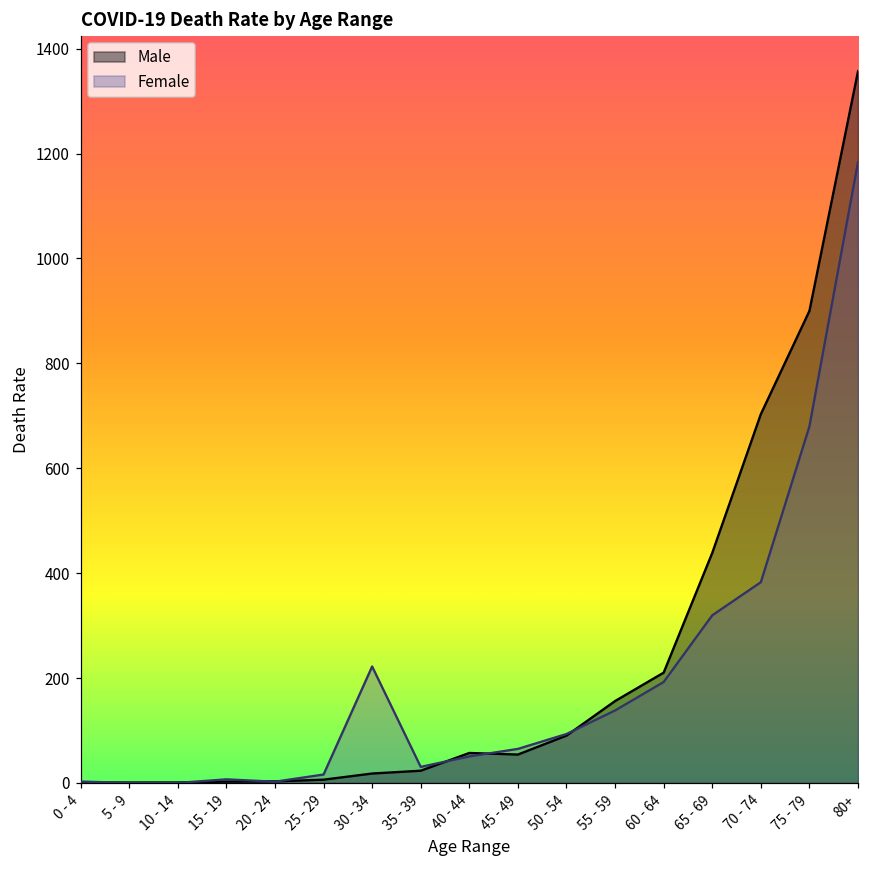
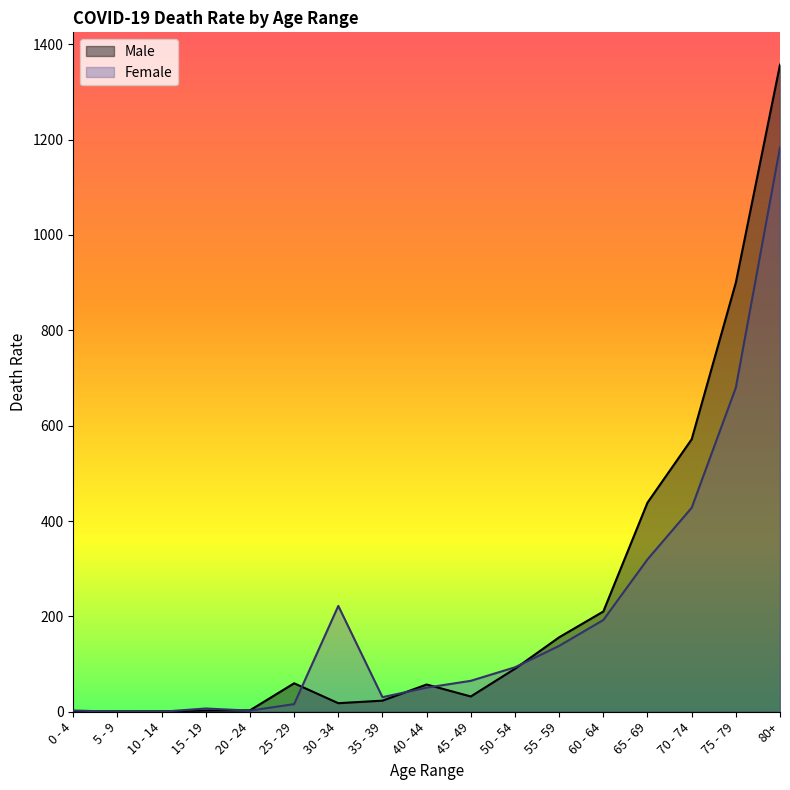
Male, 25 - 29: 10 -> 60
Male, 45 - 49: 50 -> 30
Male, 70 - 74: 700 -> 570
Female, 70 - 74: 380 -> 430
